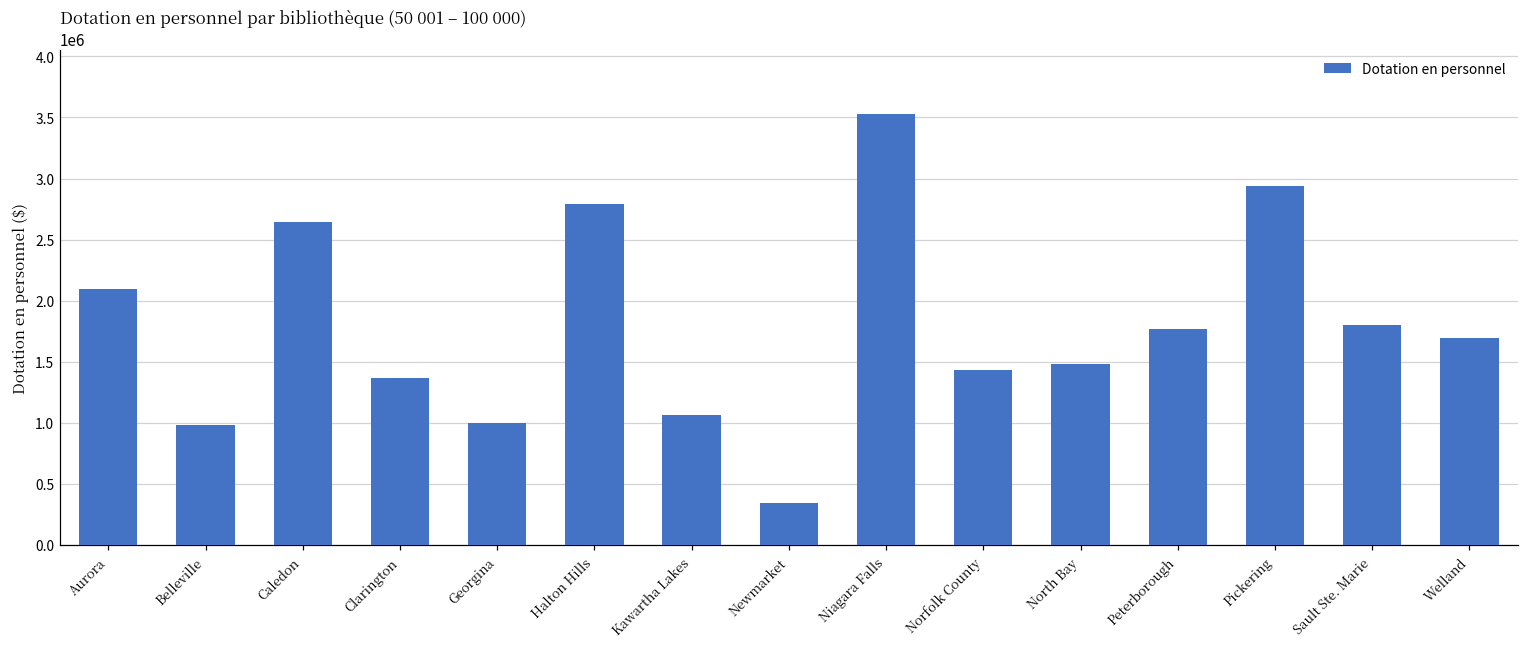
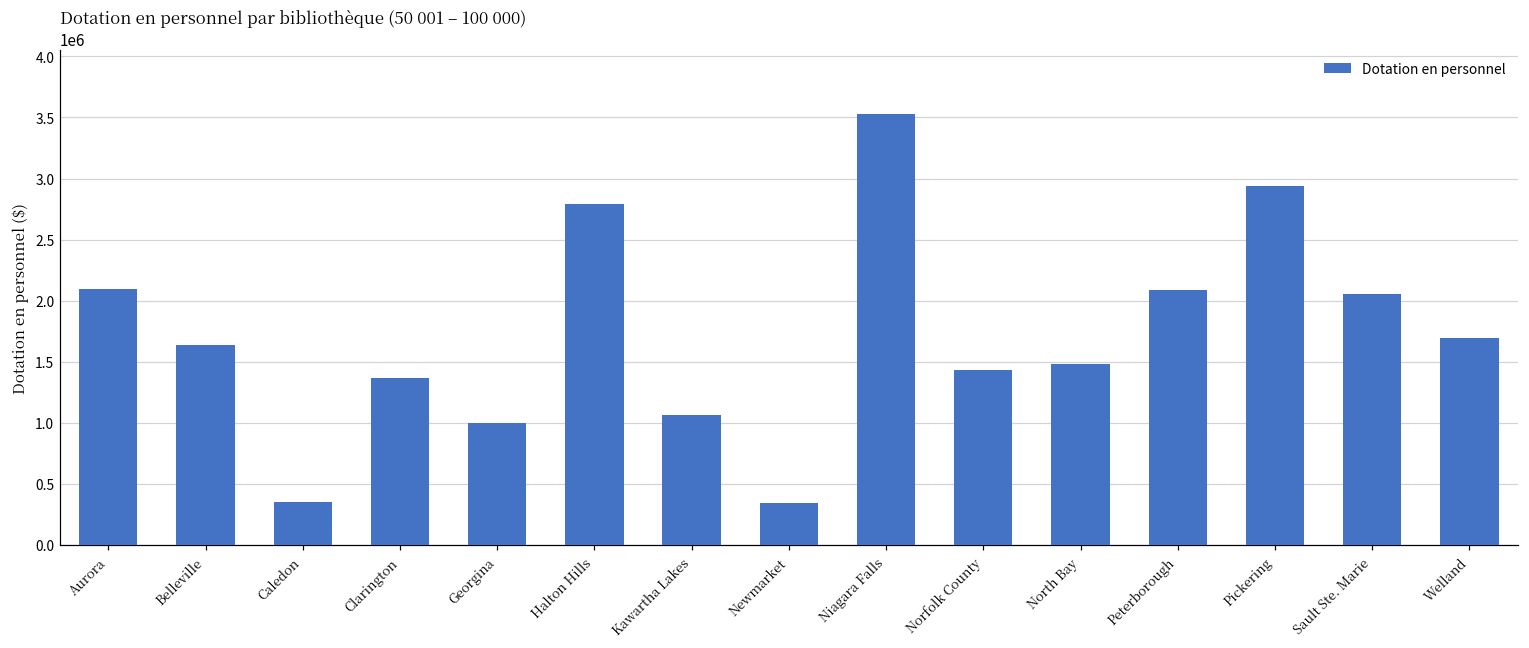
Belleville: 980000 -> 1640000
Caledon: 2640000 -> 360000
Peterborough: 1770000 -> 2090000
Sault Ste. Marie: 1800000 -> 2060000
